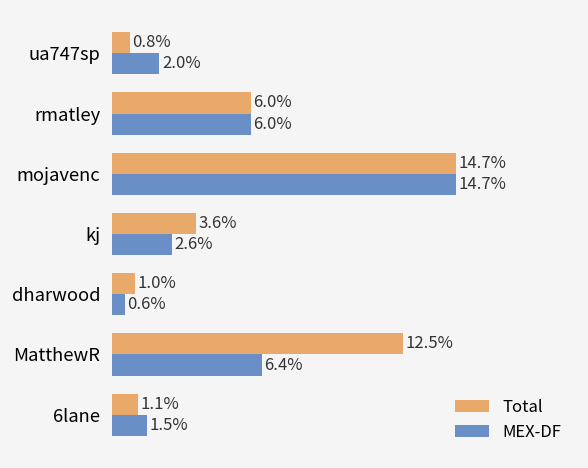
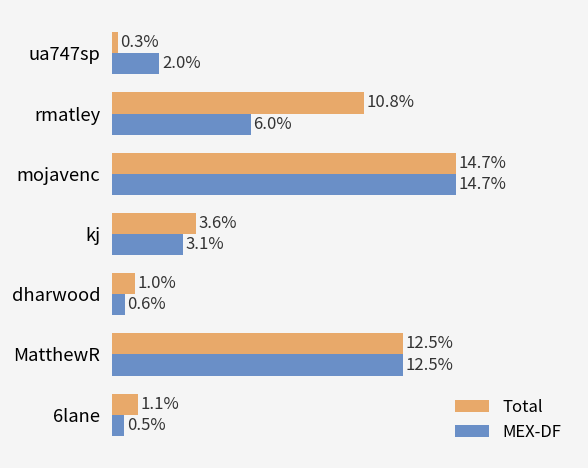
Total, ua747sp: 0.8% -> 0.3%
Total, rmatley: 6.0% -> 10.8%
MEX-DF, kj: 2.6% -> 3.1%
MEX-DF, MatthewR: 6.4% -> 12.5%
MEX-DF, 6lane: 1.5% -> 0.5%
